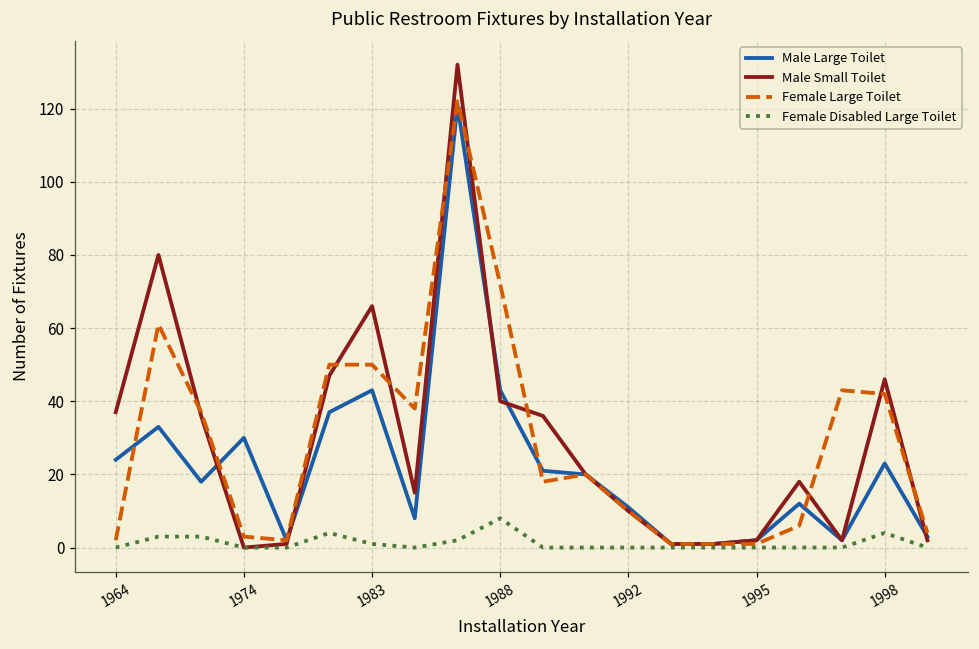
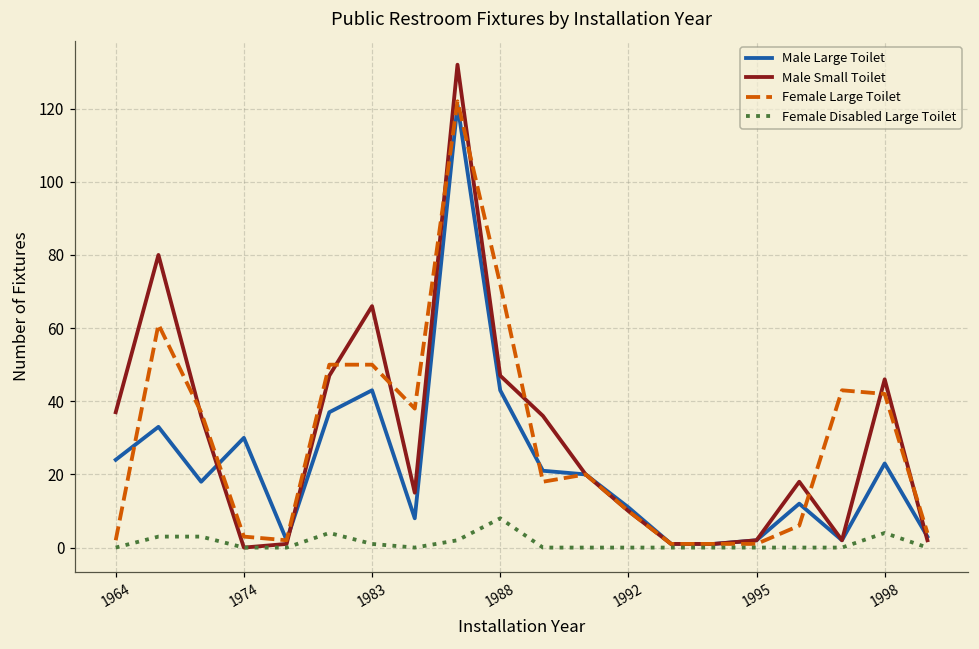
Male Small Toilet, 1988: 40 -> 47
